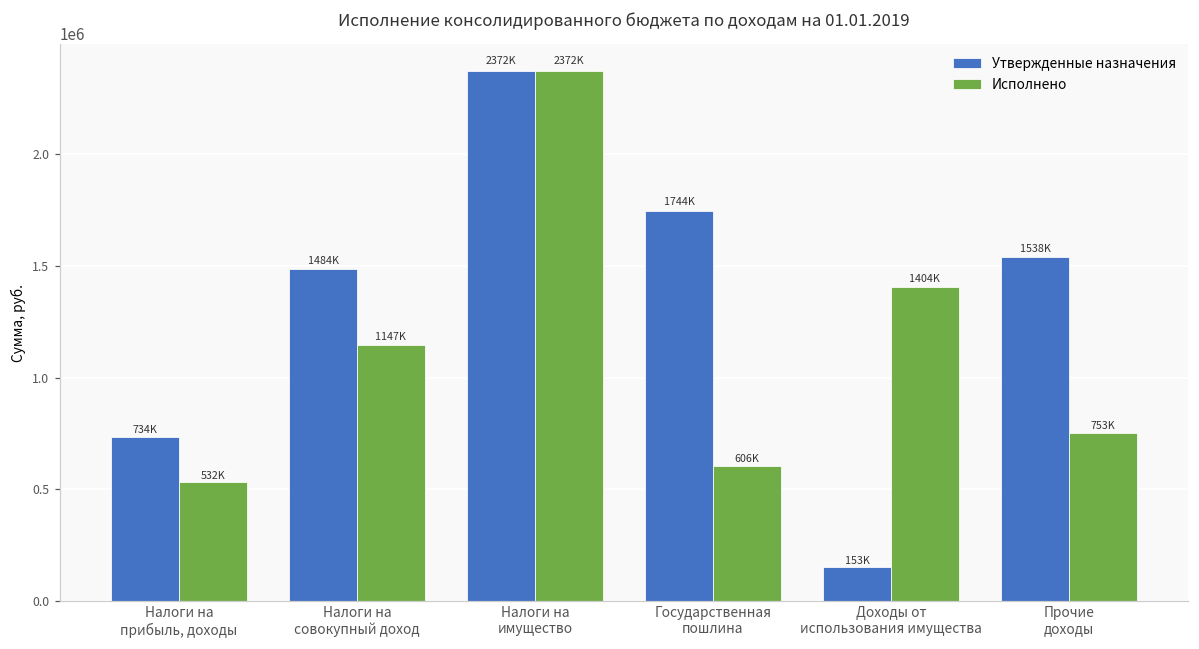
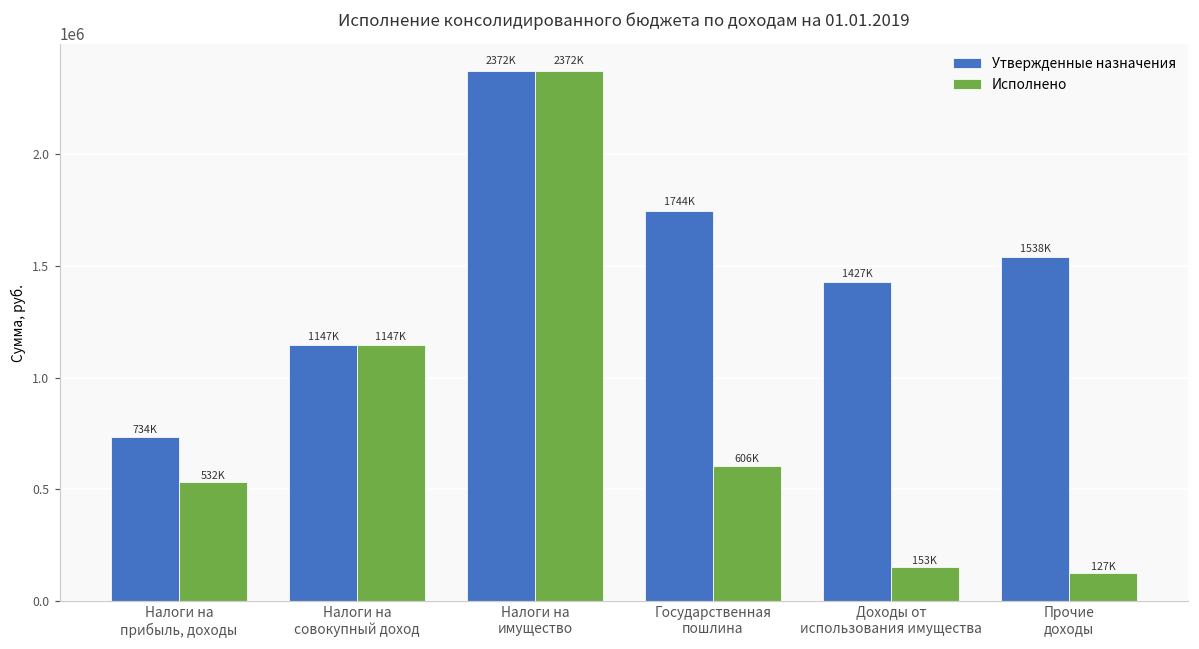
Утвержденные назначения, Налоги на совокупный доход: 1484K -> 1147K
Утвержденные назначения, Доходы от использования имущества: 153K -> 1427K
Исполнено, Доходы от использования имущества: 1404K -> 153K
Исполнено, Прочие доходы: 753K -> 127K
